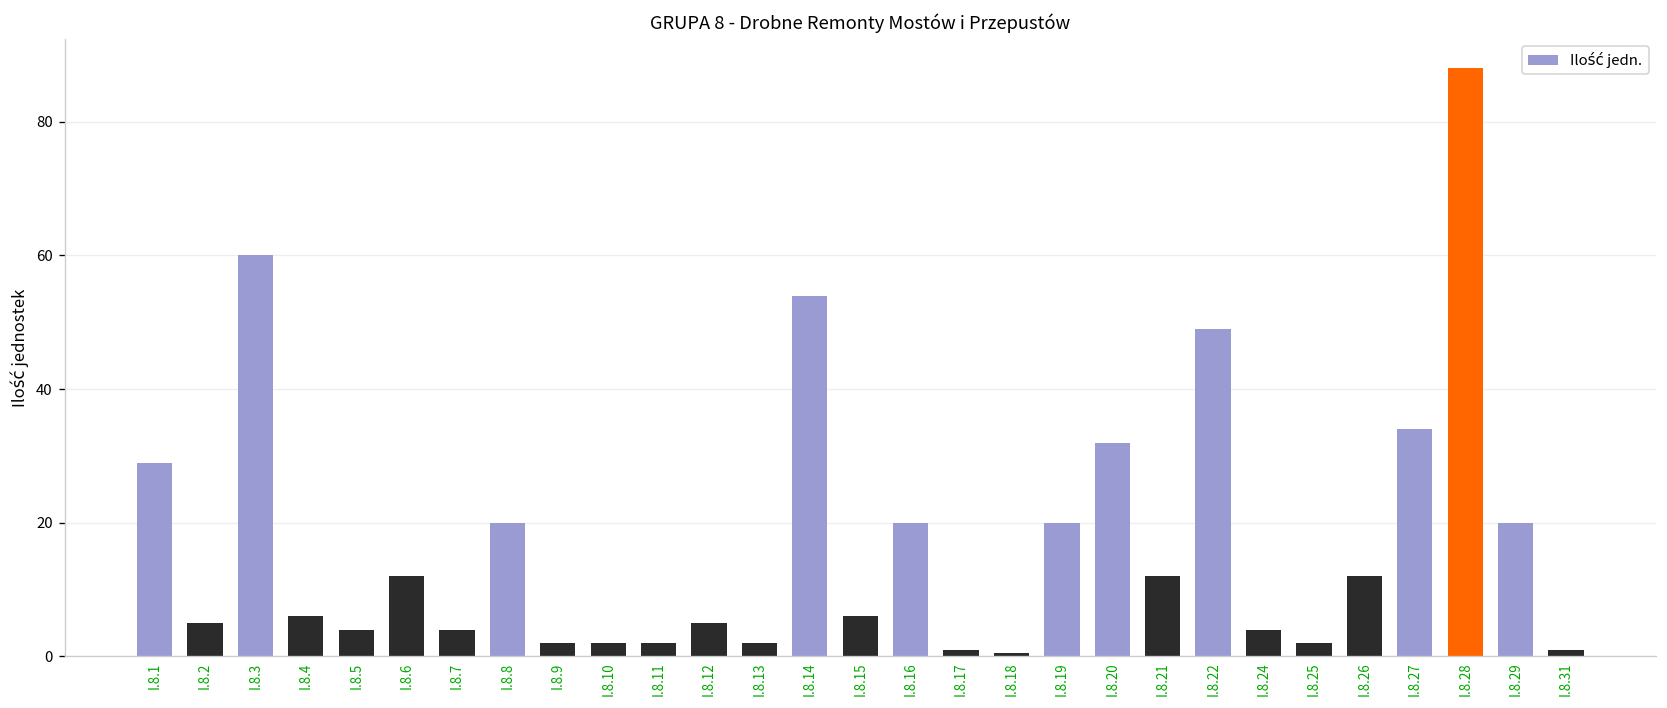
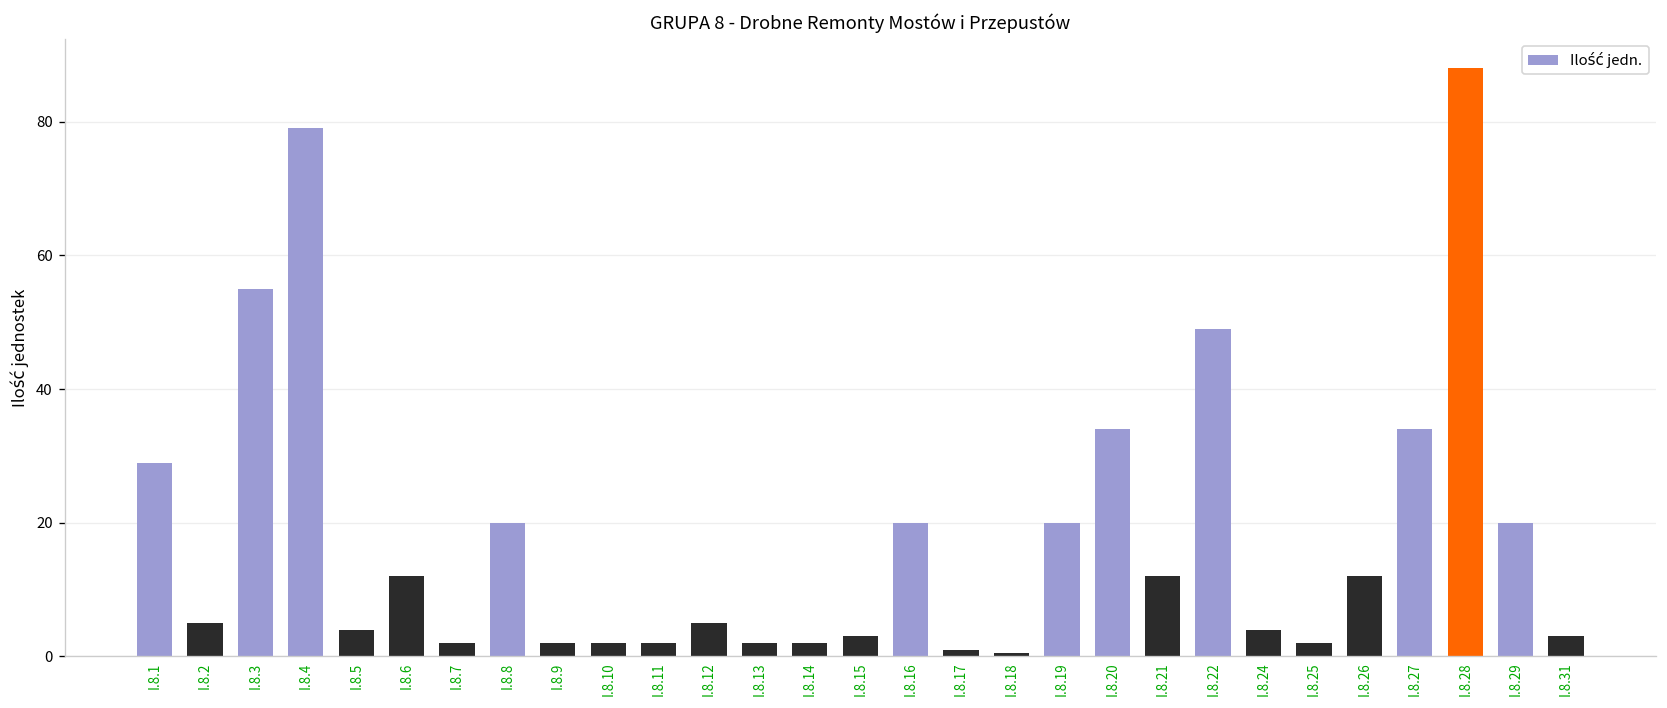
I.8.3: 60 -> 55
I.8.4: 6 -> 79
I.8.7: 4 -> 2
I.8.14: 54 -> 2
I.8.15: 6 -> 3
I.8.20: 32 -> 34
I.8.31: 1 -> 3
